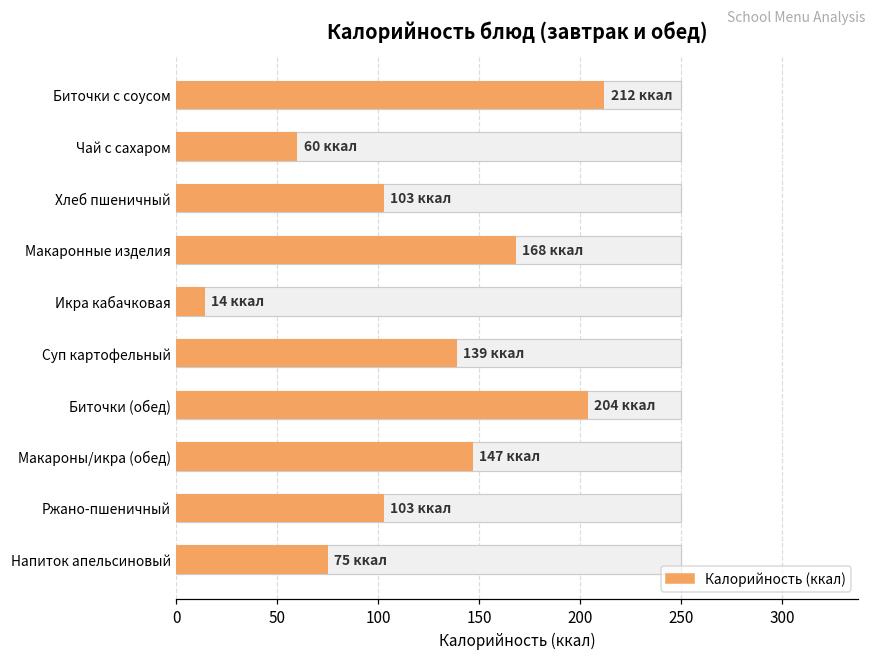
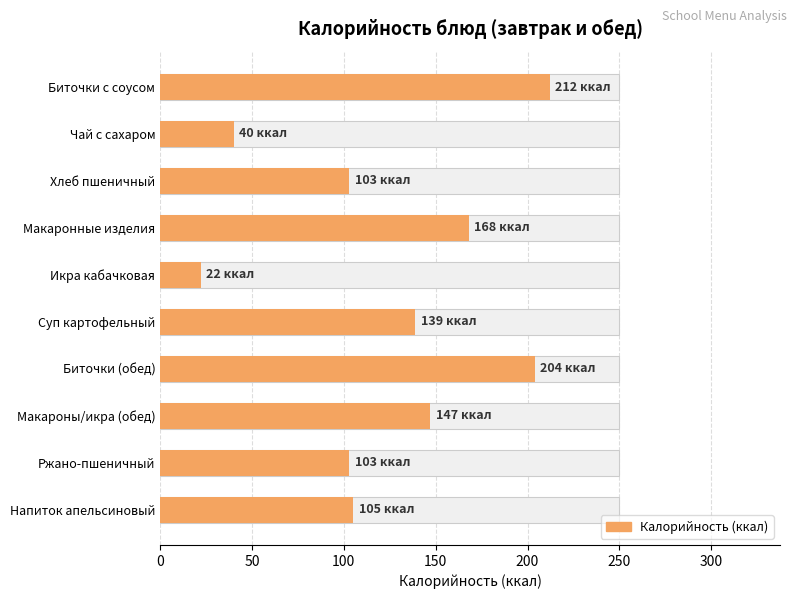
Калорийность (ккал), Чай с сахаром: 60 -> 40
Калорийность (ккал), Икра кабачковая: 14 -> 22
Калорийность (ккал), Напиток апельсиновый: 75 -> 105
